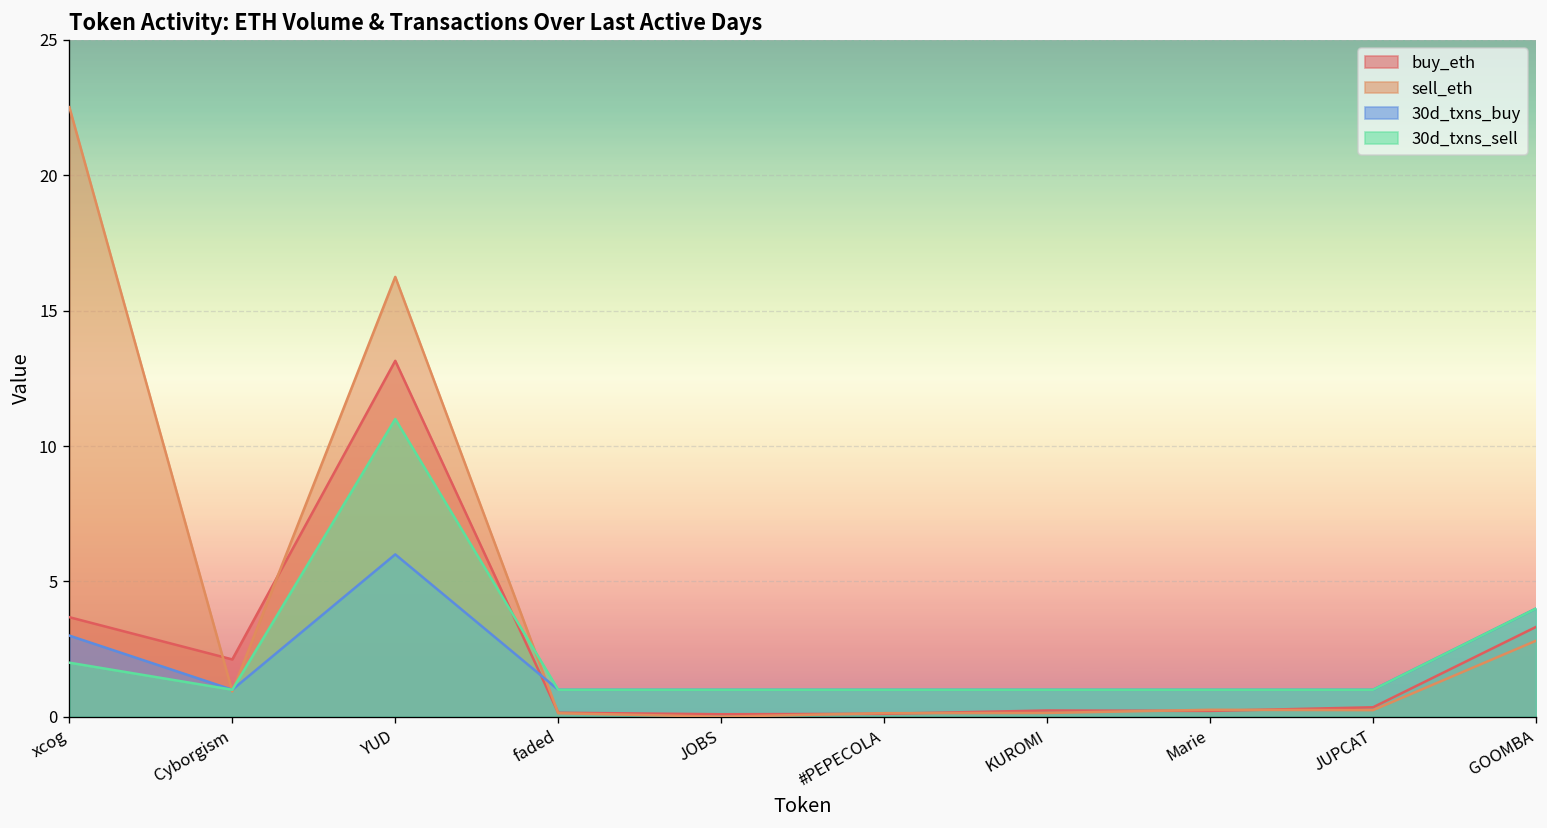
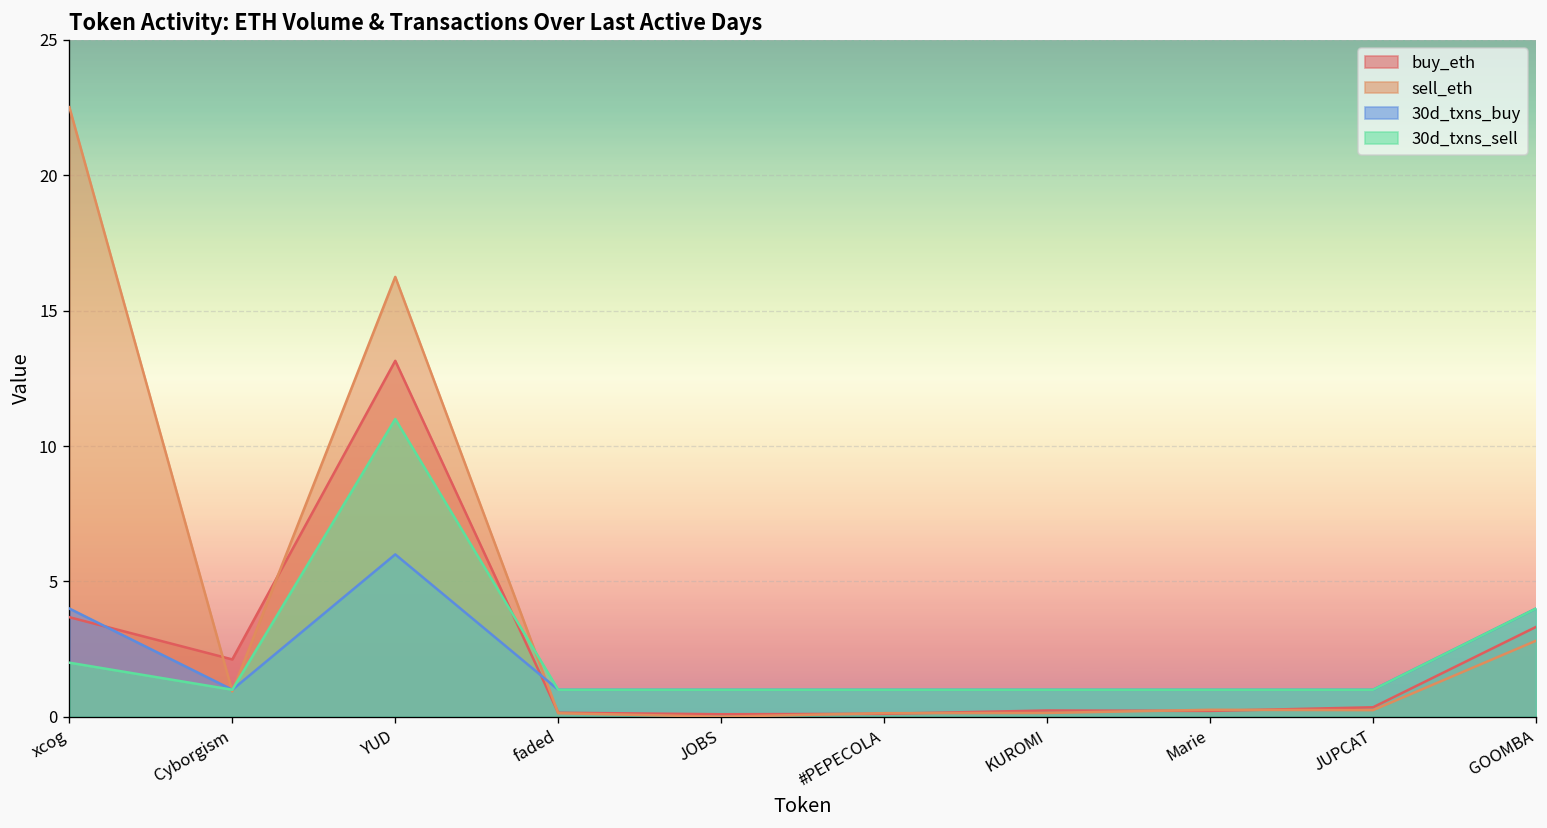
30d_txns_buy, xcog: 3 -> 4
